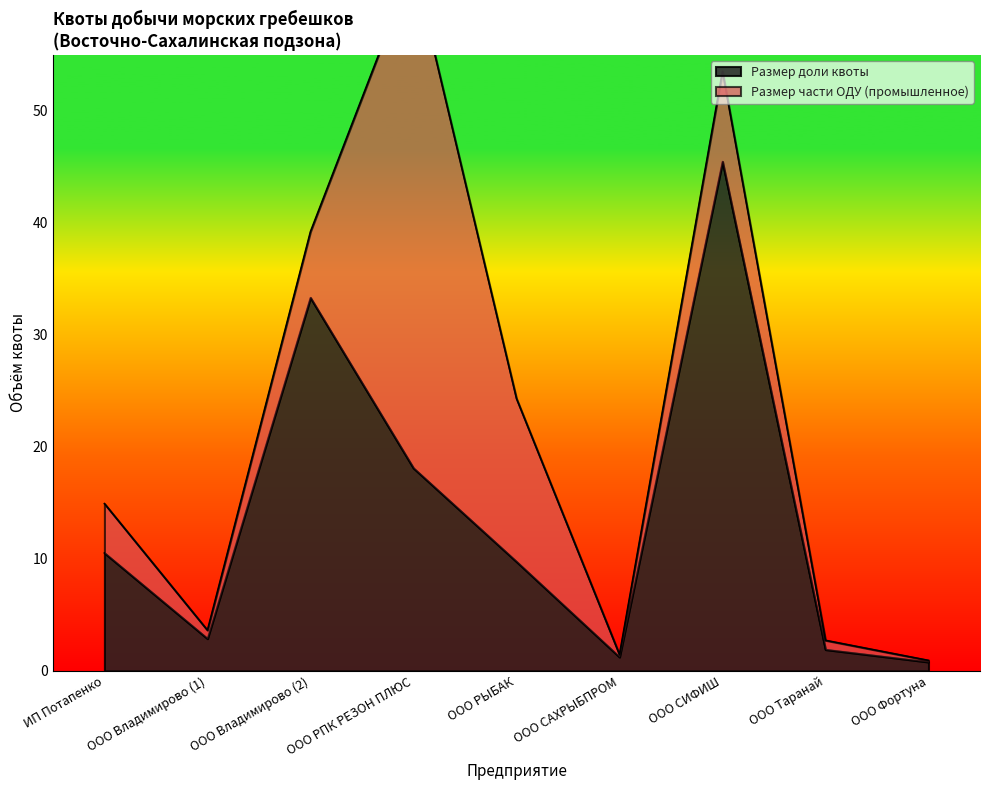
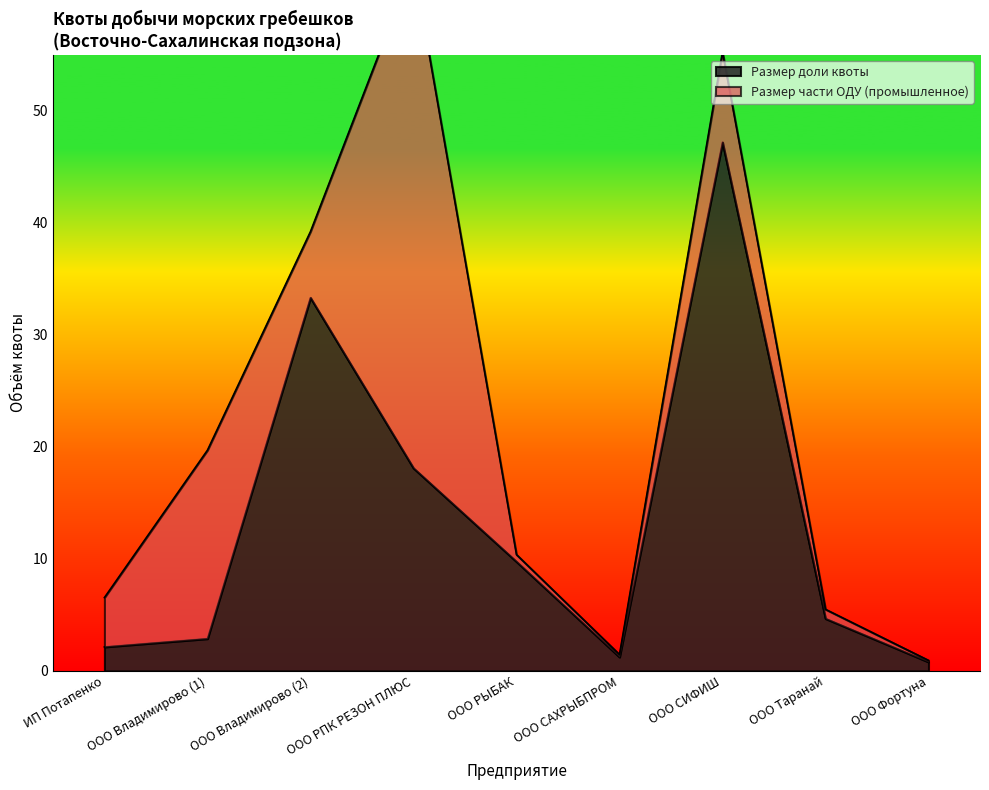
Размер доли квоты, ИП Потапенко: 10.5 -> 2.1
Размер части ОДУ (промышленное), ООО Владимирово (1): 0.8 -> 16.8
Размер части ОДУ (промышленное), ООО РЫБАК: 14.6 -> 0.6
Размер доли квоты, ООО СИФИШ: 45.5 -> 47.2
Размер доли квоты, ООО Таранай: 1.9 -> 4.7
